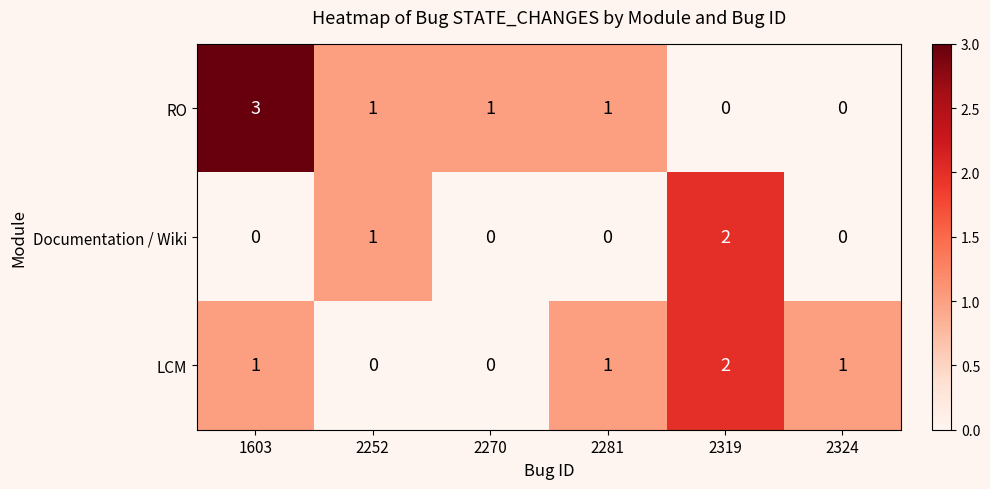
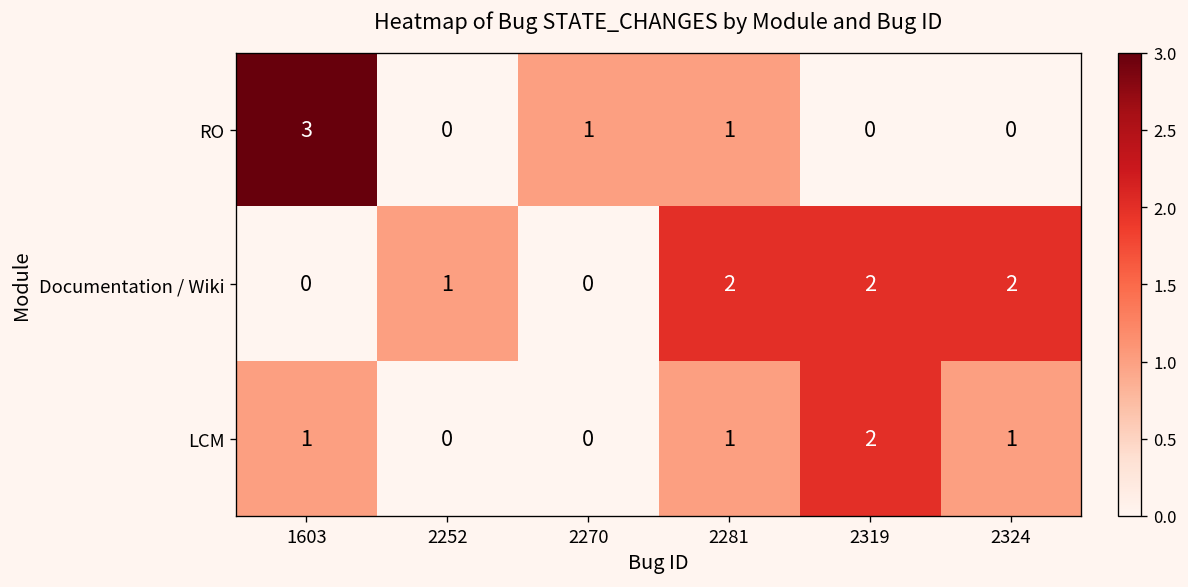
RO, 2252: 1 -> 0
Documentation / Wiki, 2281: 0 -> 2
Documentation / Wiki, 2324: 0 -> 2
